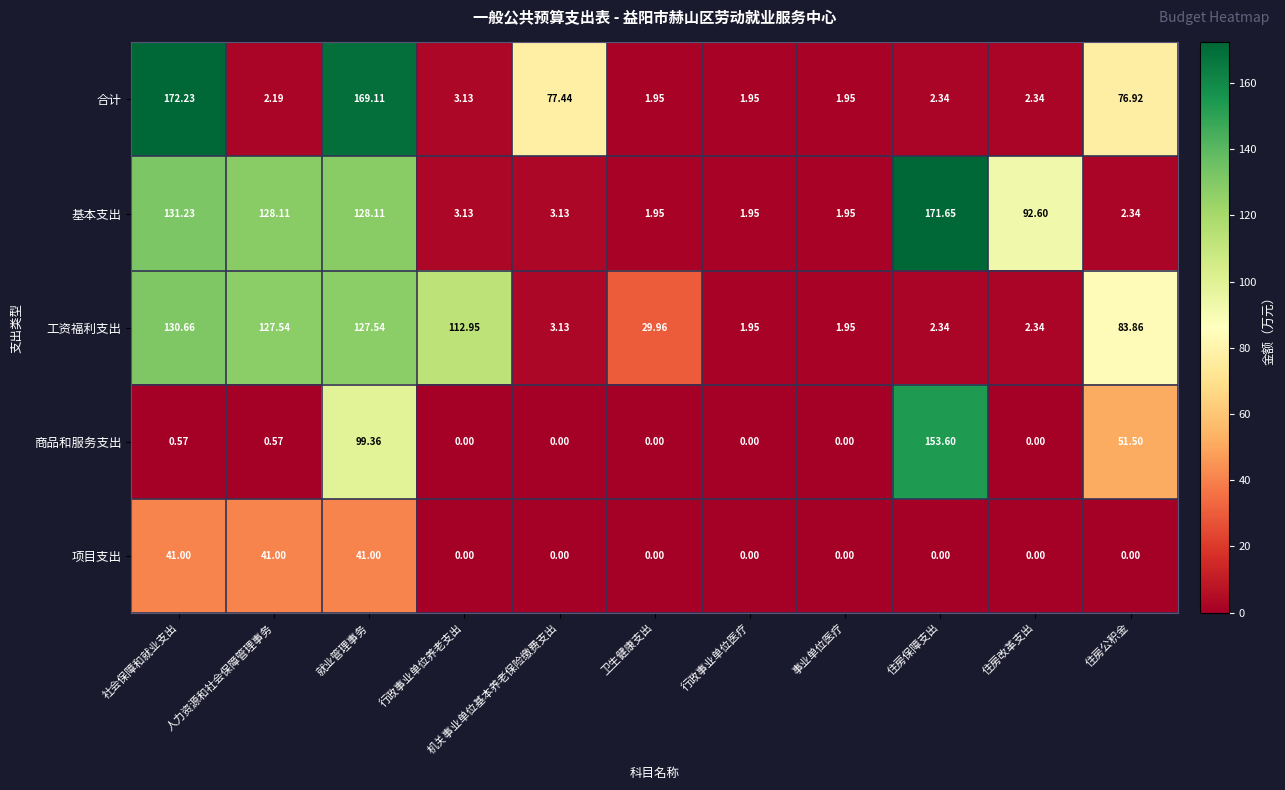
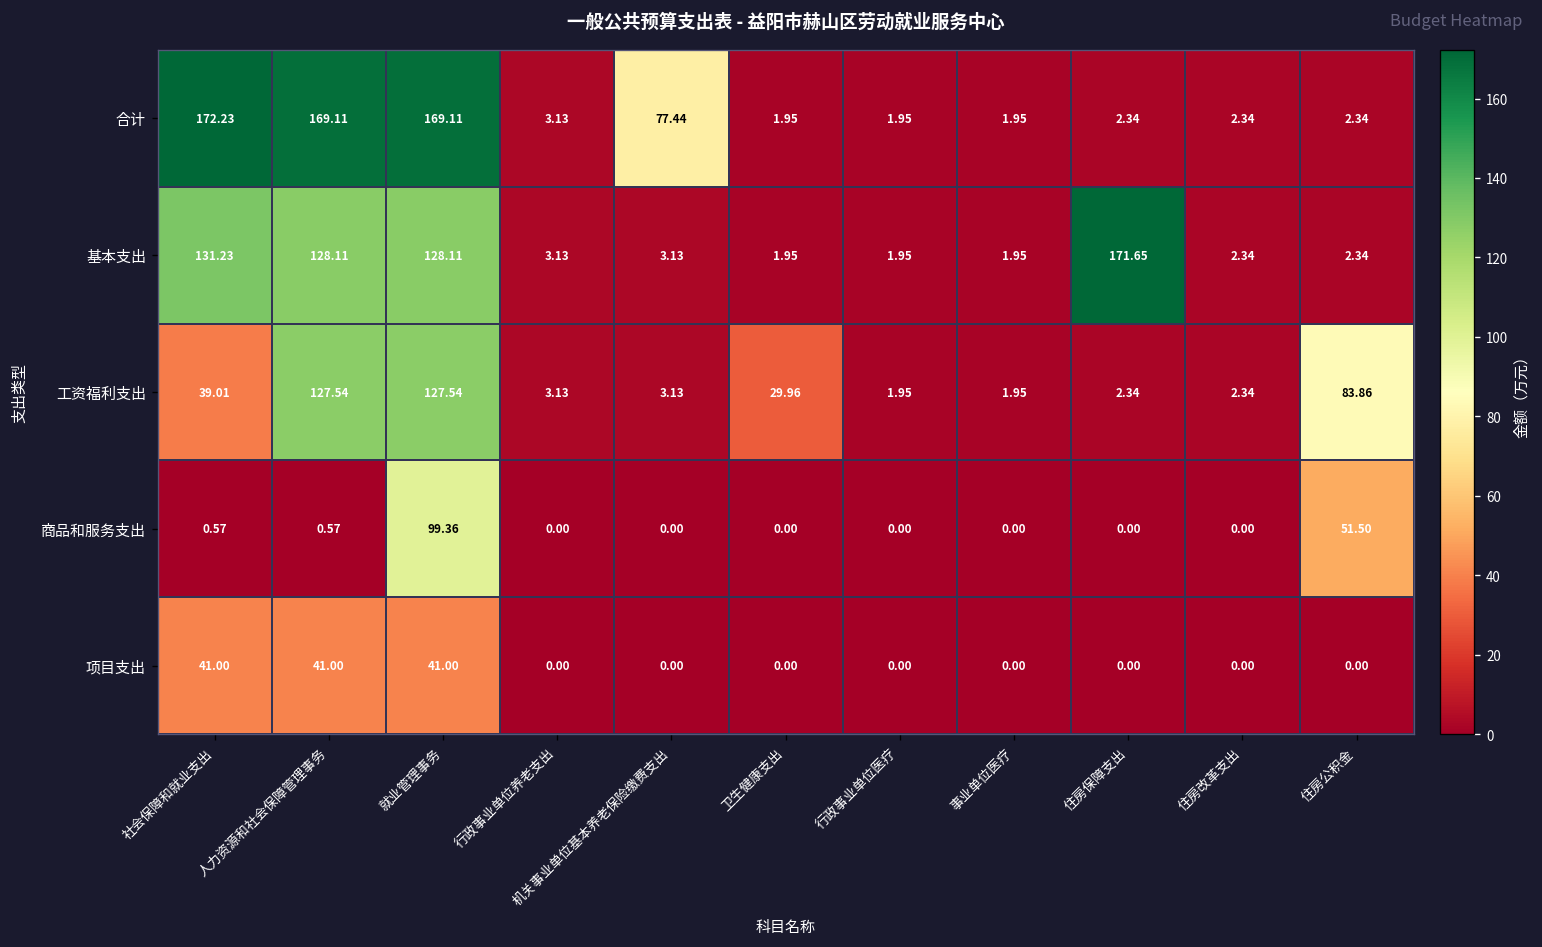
合计, 人力资源和社会保障管理事务: 2.19 -> 169.11
合计, 住房公积金: 76.92 -> 2.34
基本支出, 住房改革支出: 92.60 -> 2.34
工资福利支出, 社会保障和就业支出: 130.66 -> 39.01
工资福利支出, 行政事业单位养老支出: 112.95 -> 3.13
商品和服务支出, 住房保障支出: 153.60 -> 0.00
